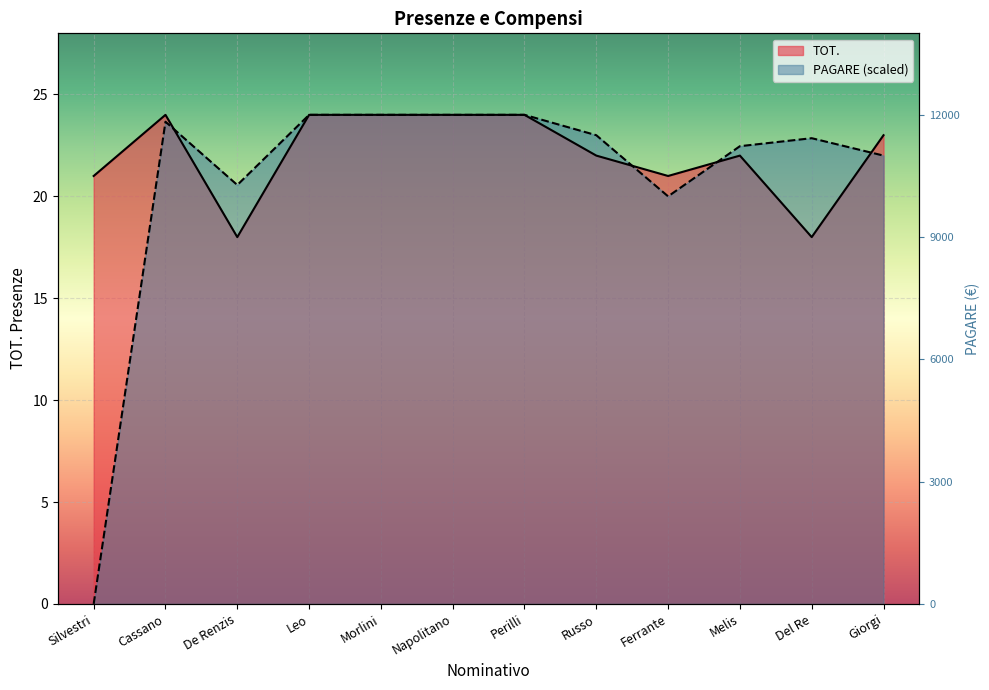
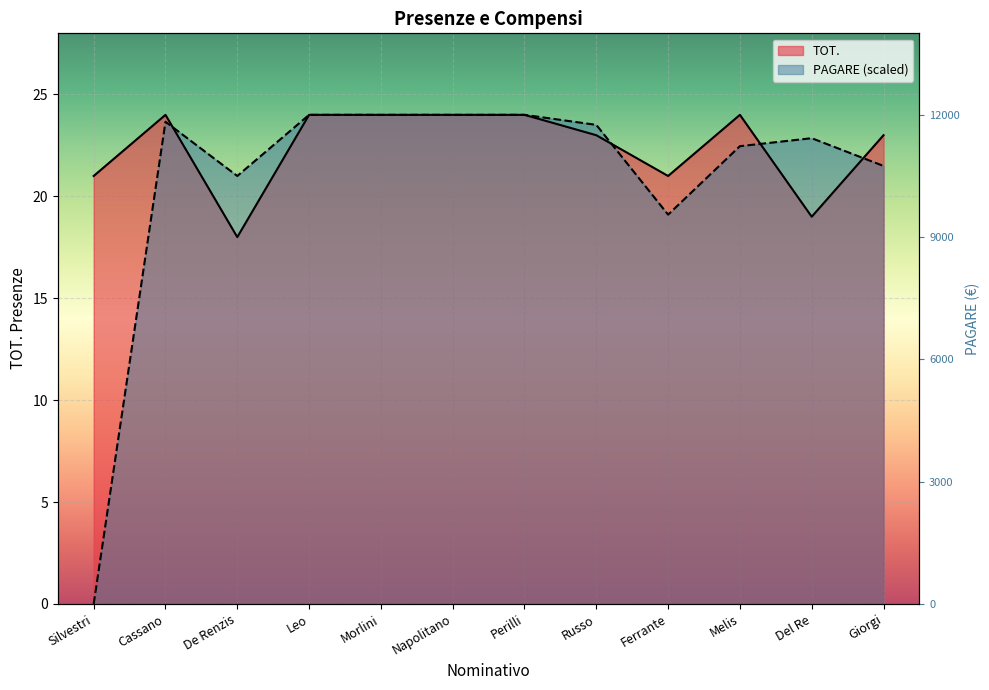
PAGARE (scaled), De Renzis: 20.6 -> 21.0
TOT., Russo: 22 -> 23
PAGARE (scaled), Russo: 23.0 -> 23.5
PAGARE (scaled), Ferrante: 20.0 -> 19.1
TOT., Melis: 22 -> 24
TOT., Del Re: 18 -> 19
PAGARE (scaled), Giorgi: 22.0 -> 21.5
